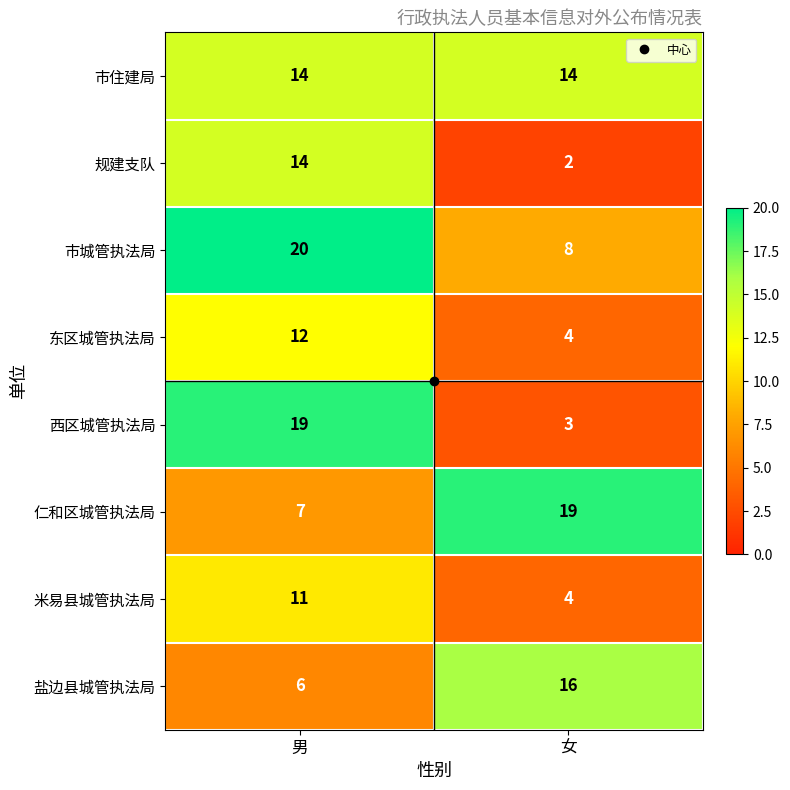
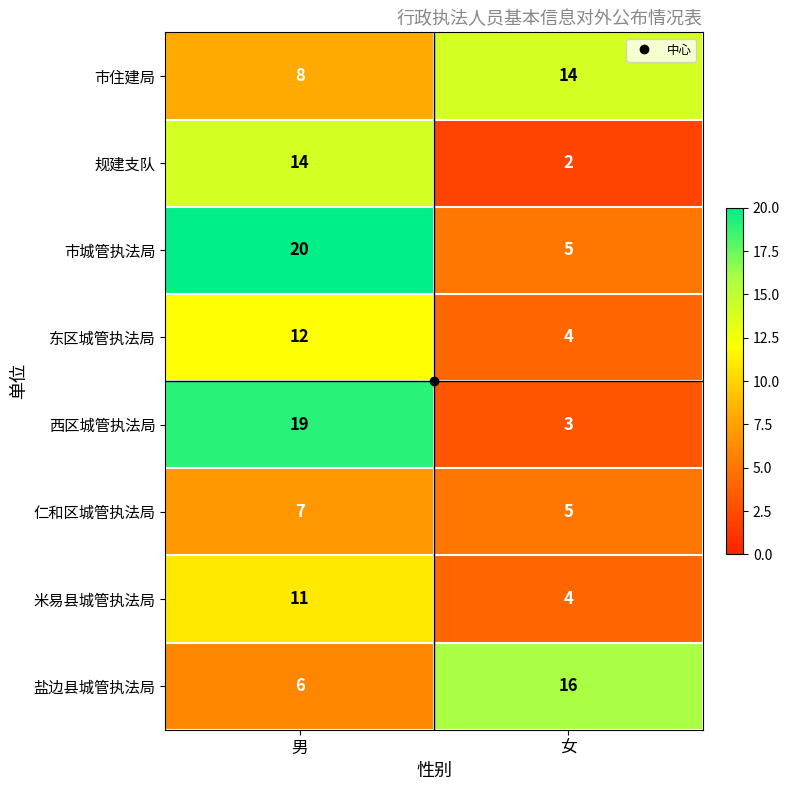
市住建局, 男: 14 -> 8
市城管执法局, 女: 8 -> 5
仁和区城管执法局, 女: 19 -> 5
